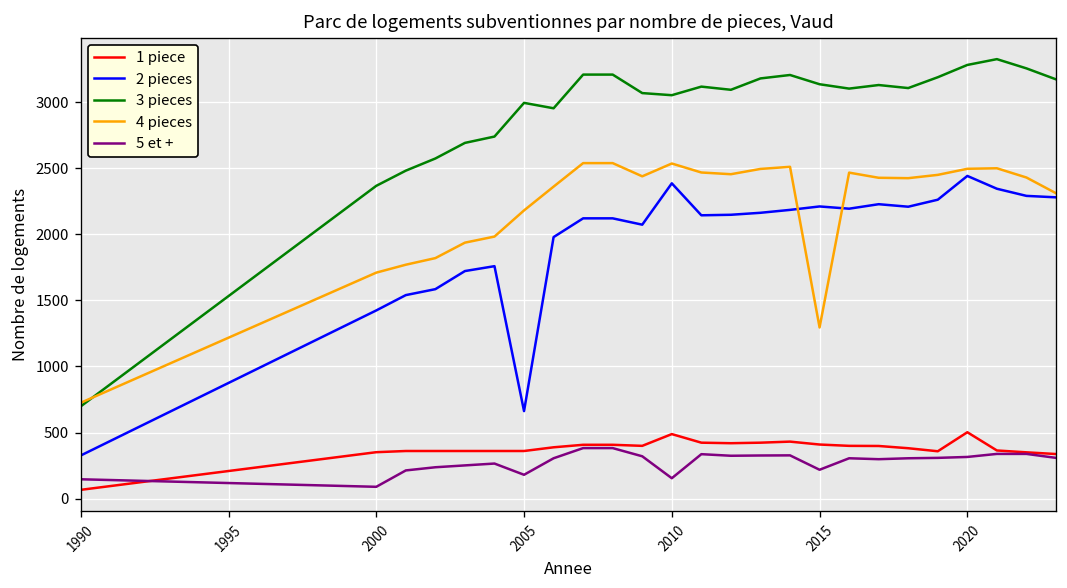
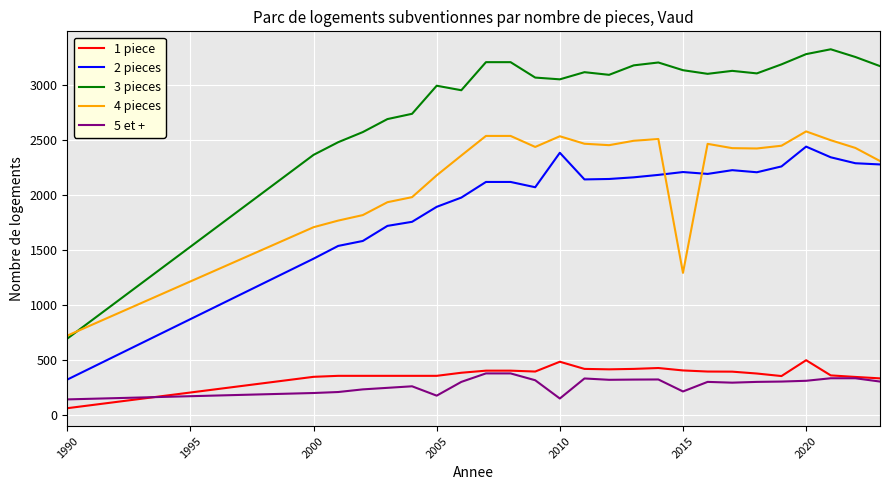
5 et +, 2000: 90 -> 200
2 pieces, 2005: 660 -> 1900
4 pieces, 2020: 2500 -> 2580
